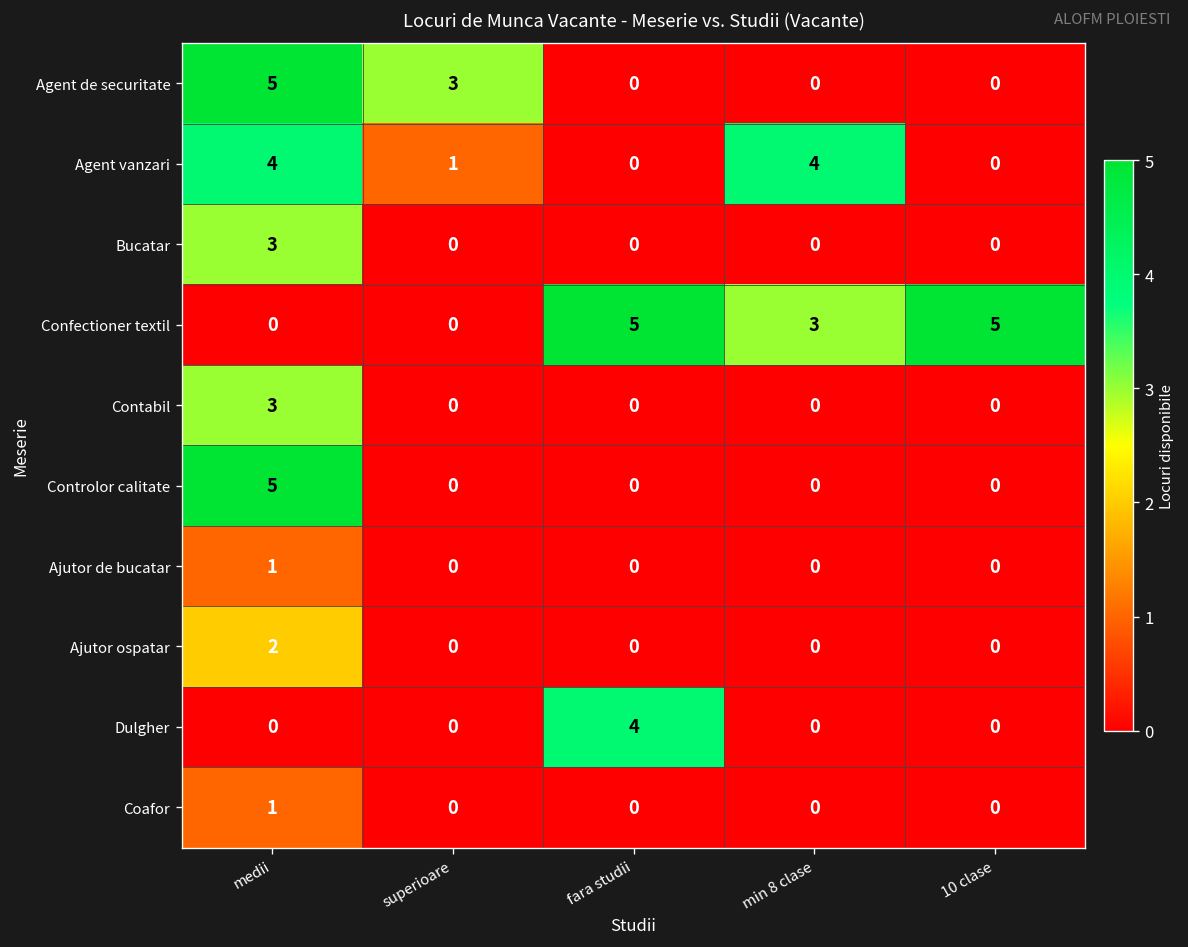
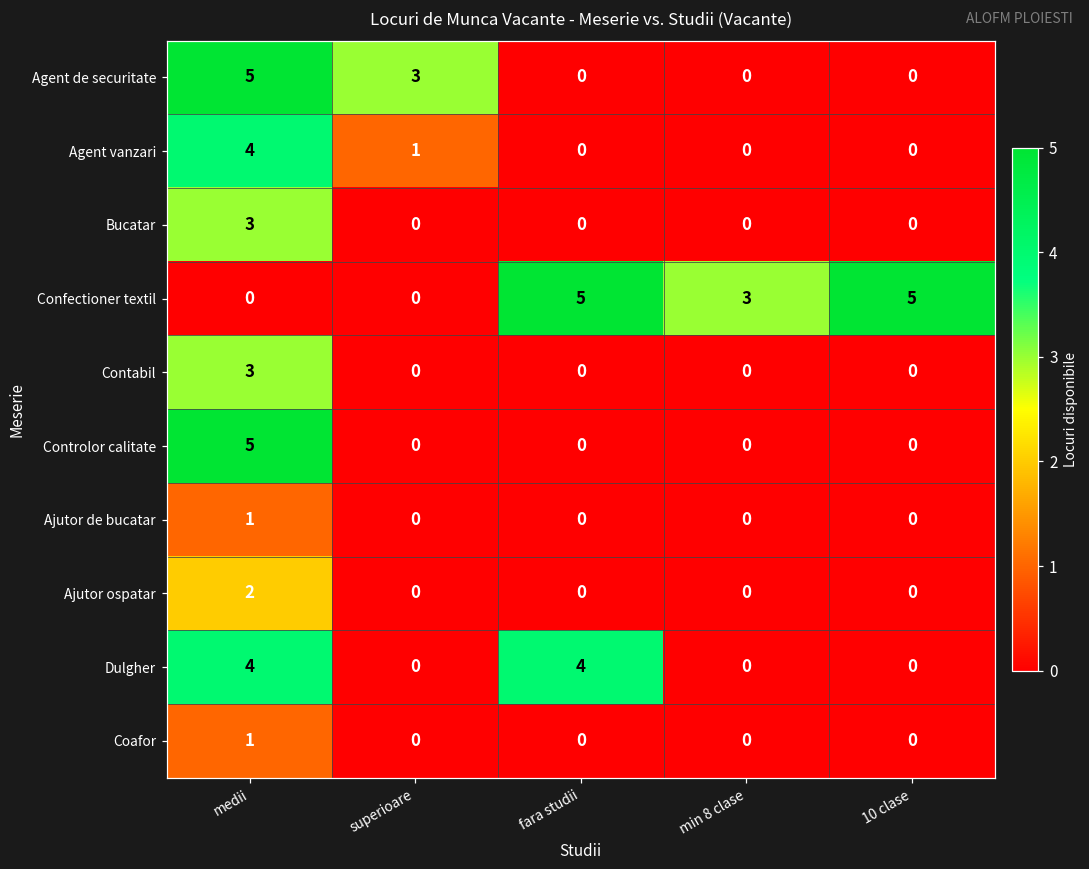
Agent vanzari, min 8 clase: 4 -> 0
Dulgher, medii: 0 -> 4
